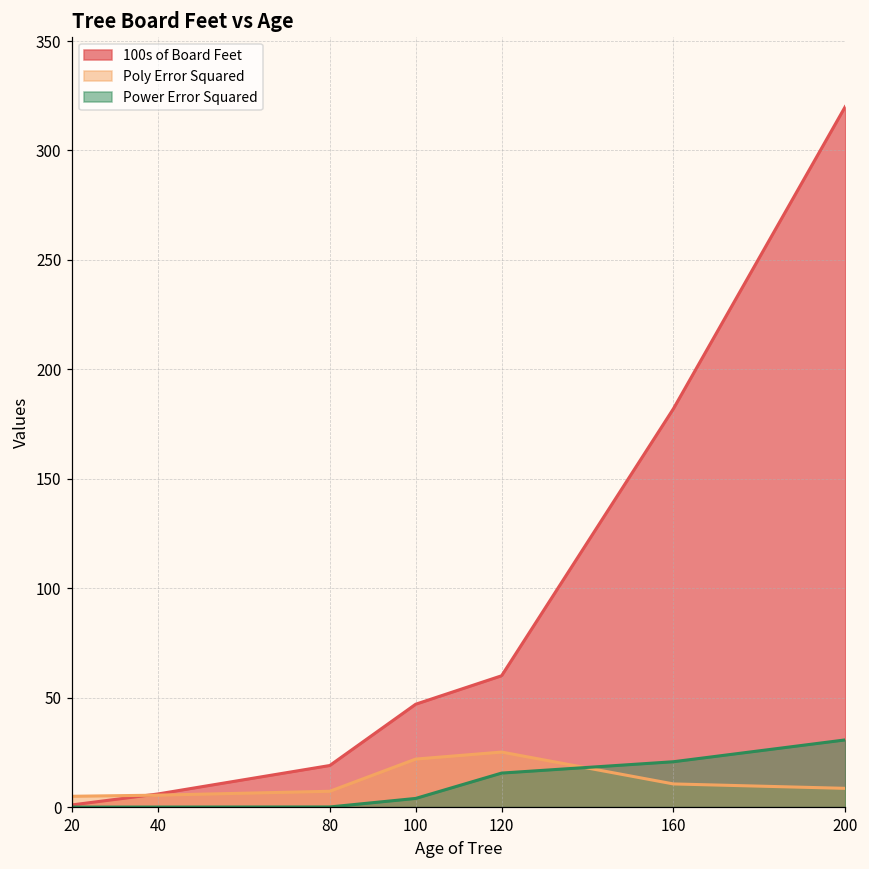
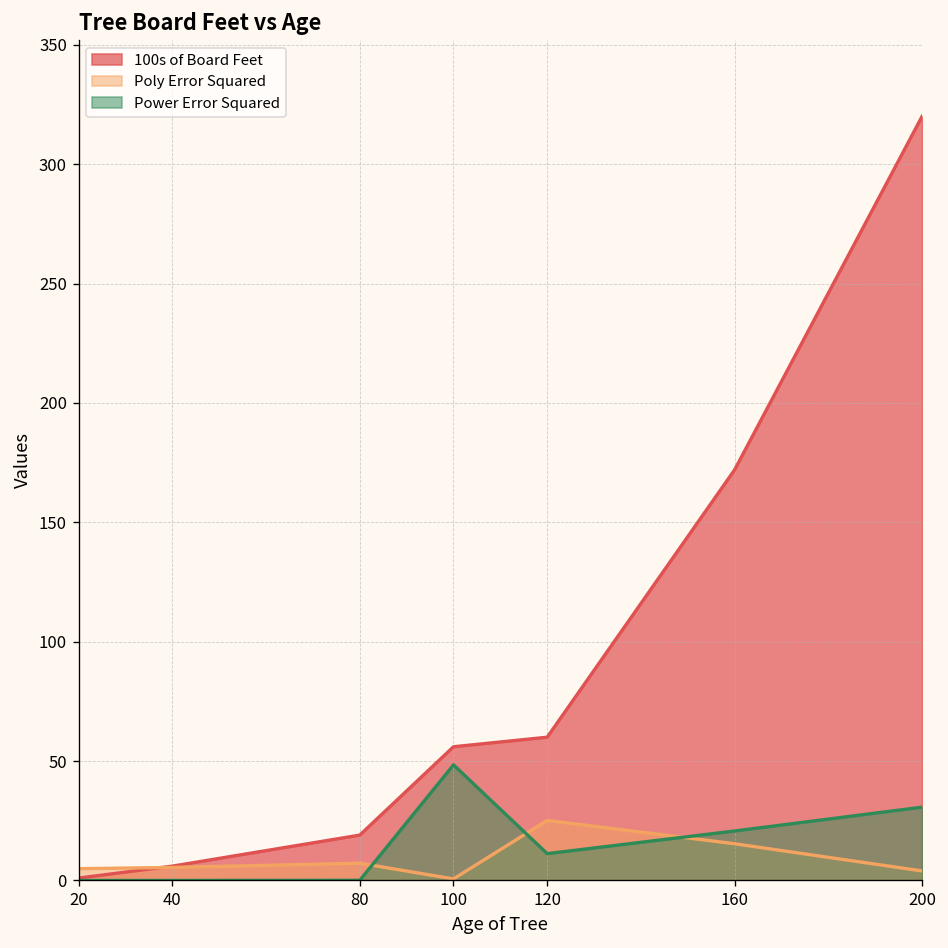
100s of Board Feet, 100: 47 -> 56
Poly Error Squared, 100: 22 -> 1
Power Error Squared, 100: 4 -> 48
Power Error Squared, 120: 16 -> 11
100s of Board Feet, 160: 182 -> 172
Poly Error Squared, 160: 11 -> 15
Poly Error Squared, 200: 9 -> 4
